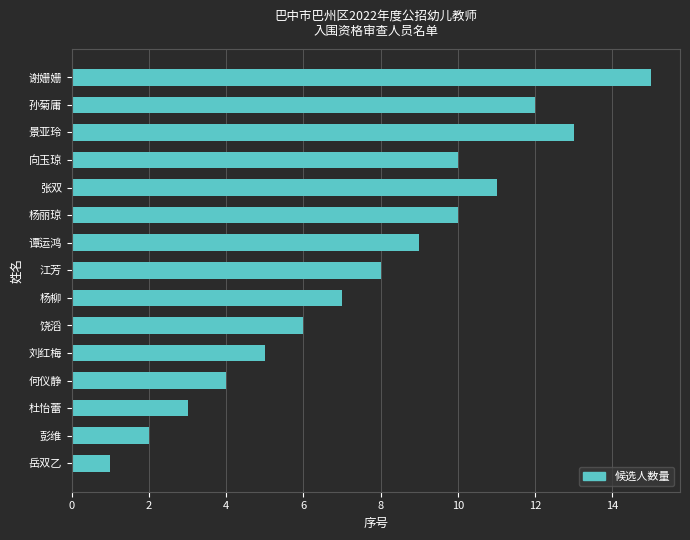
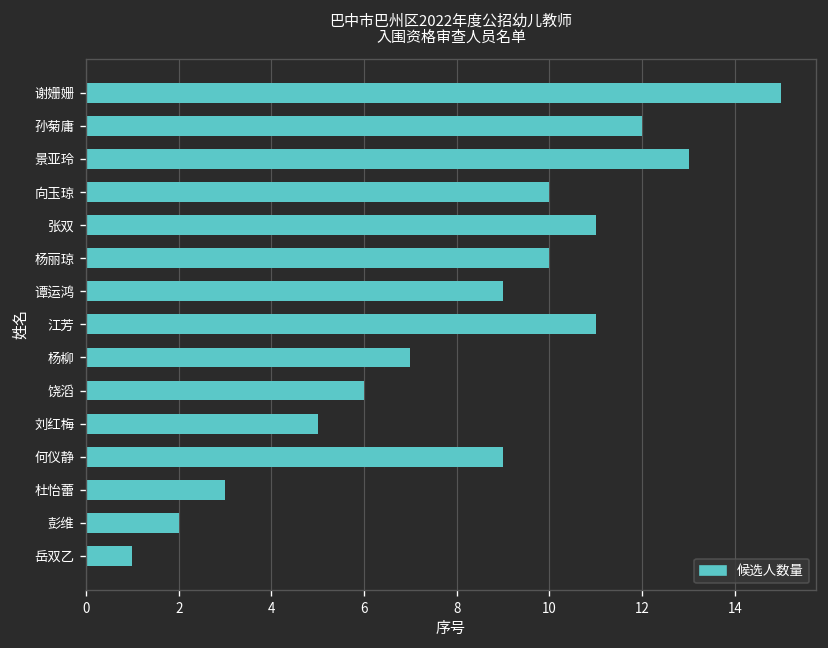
江芳: 8 -> 11
何仪静: 4 -> 9
